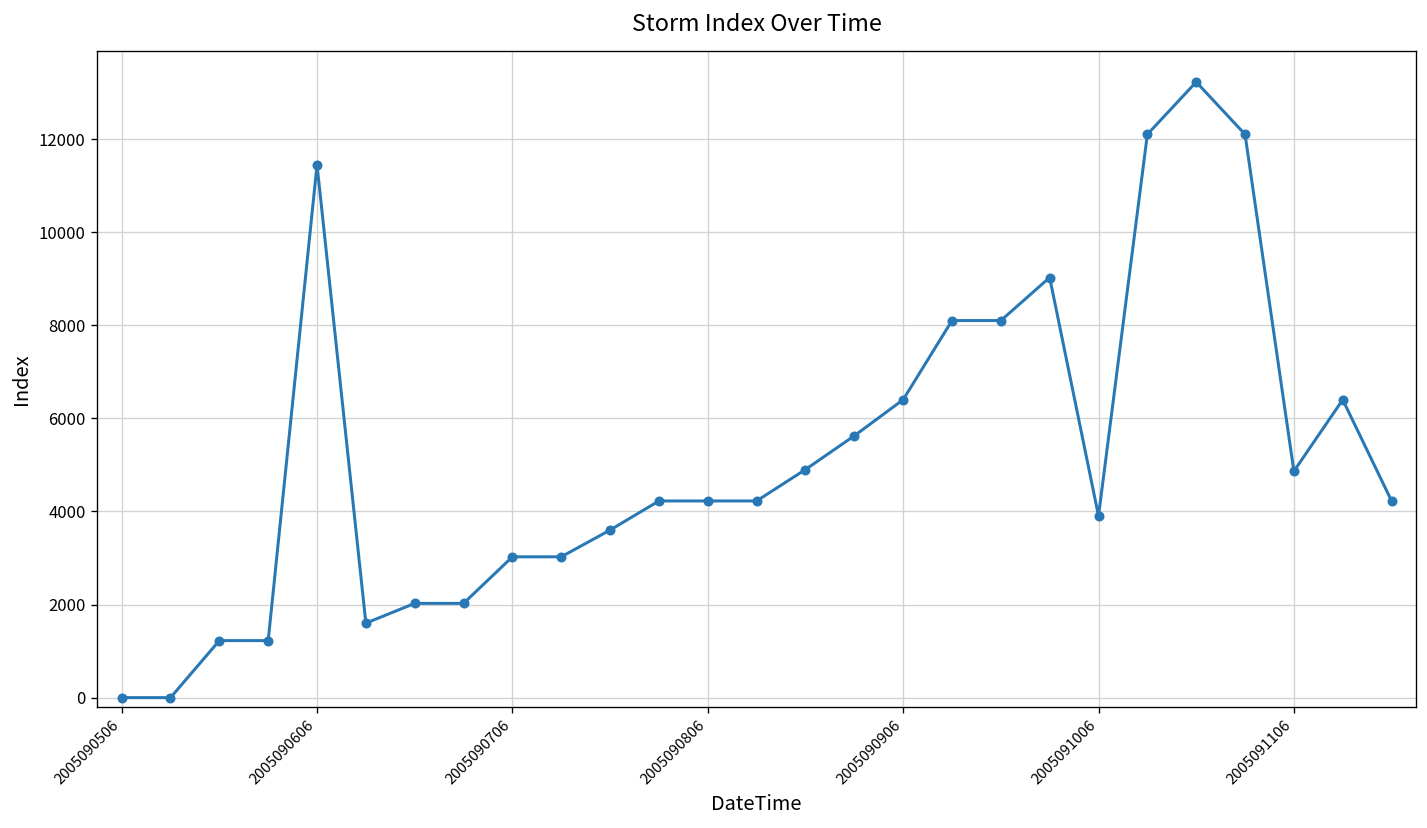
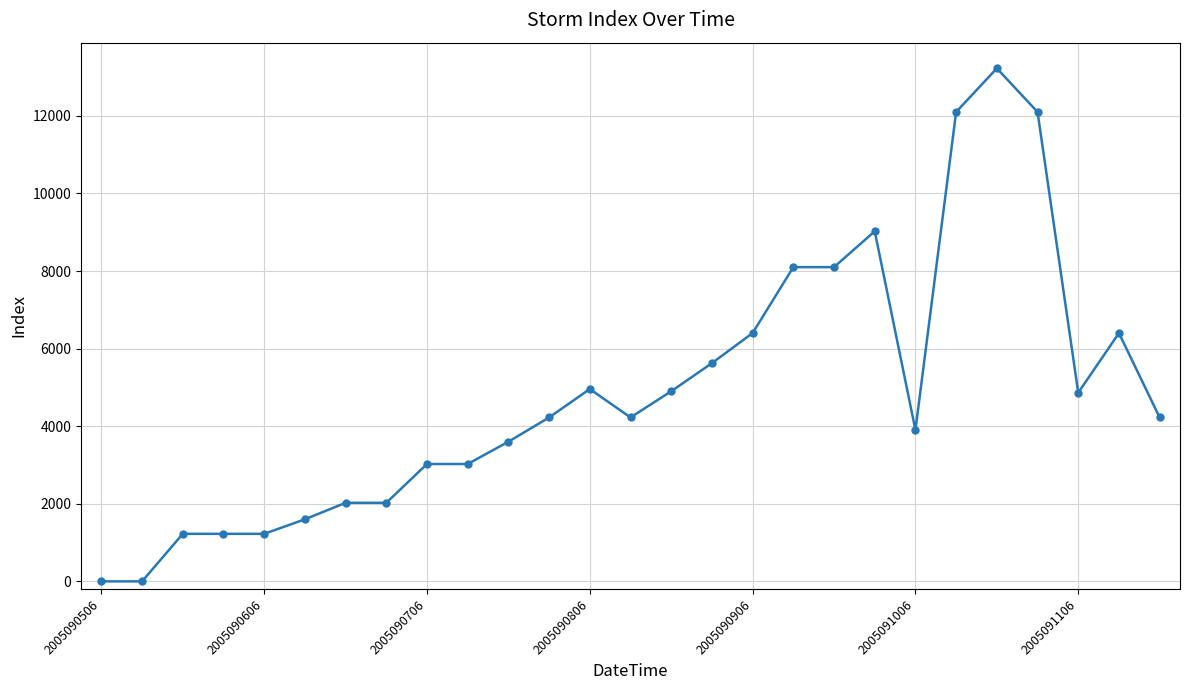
2005090606: 11400 -> 1200
2005090806: 4200 -> 5000
